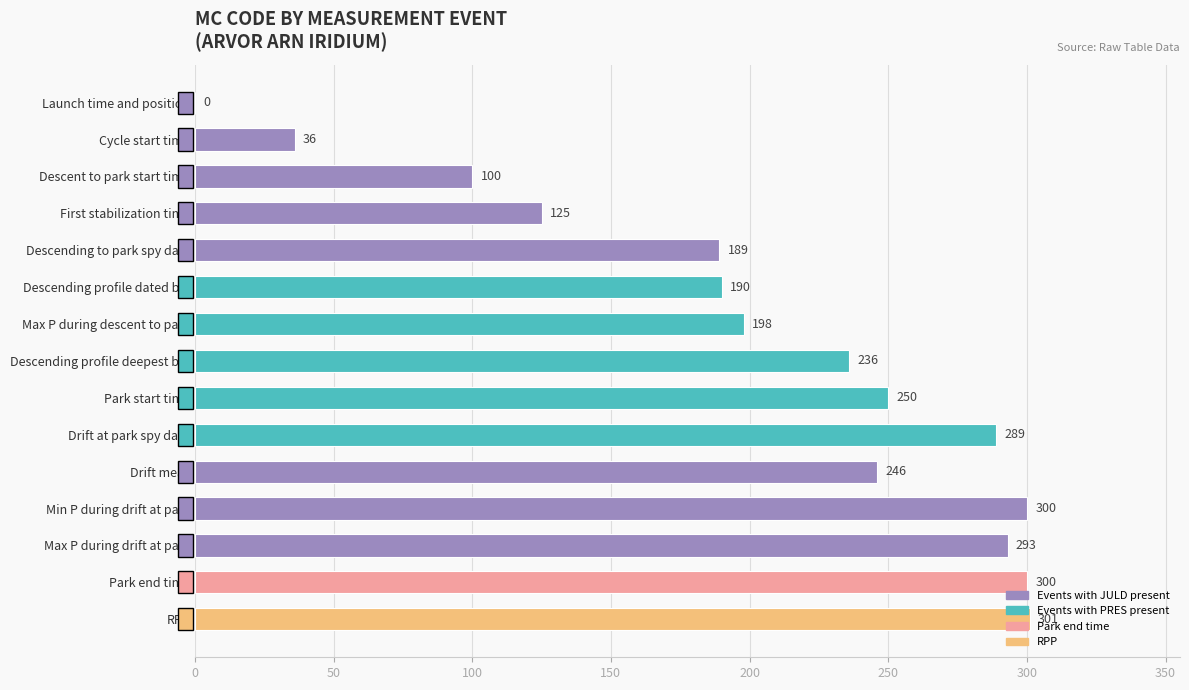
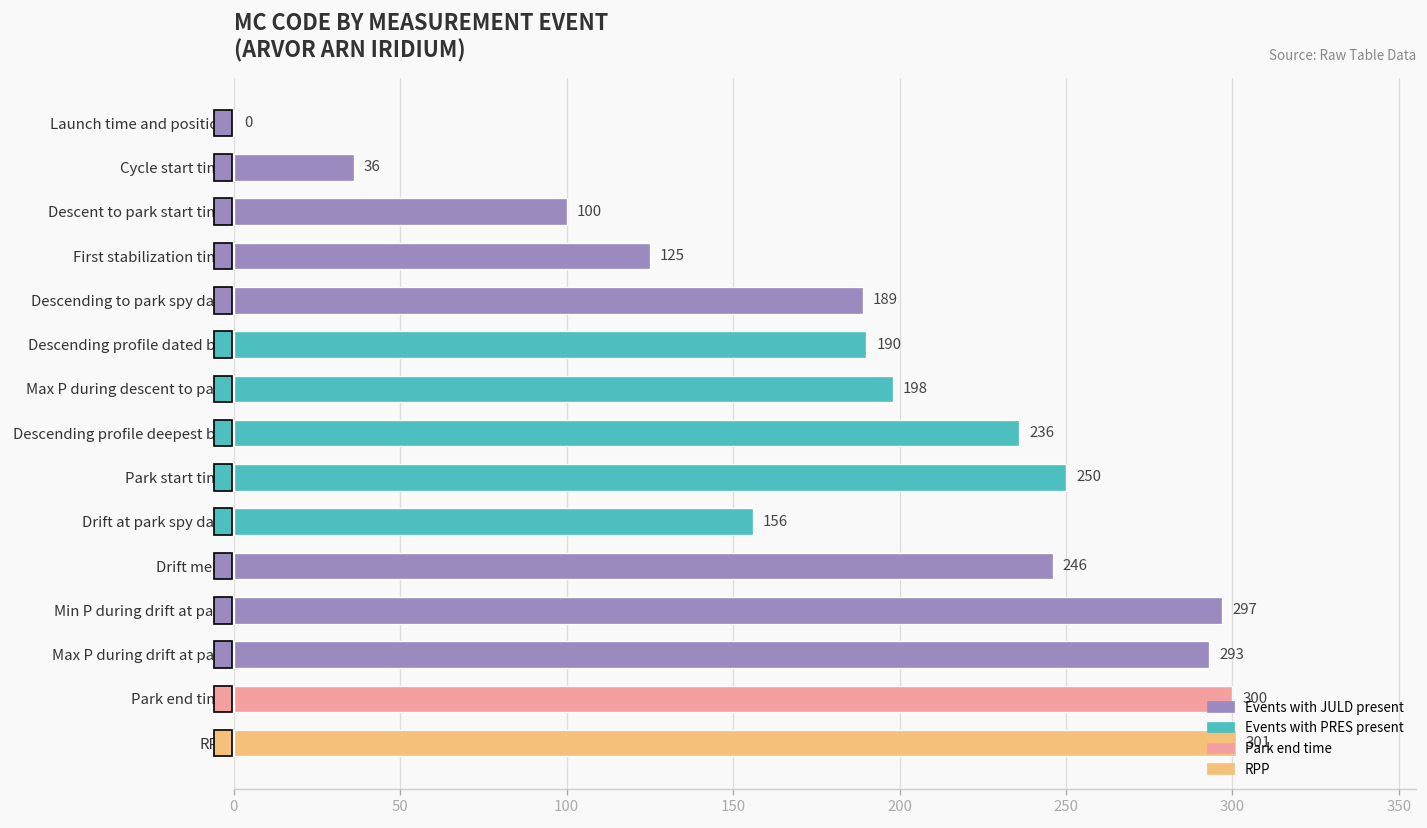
Drift at park spy data: 289 -> 156
Min P during drift at park: 300 -> 297
